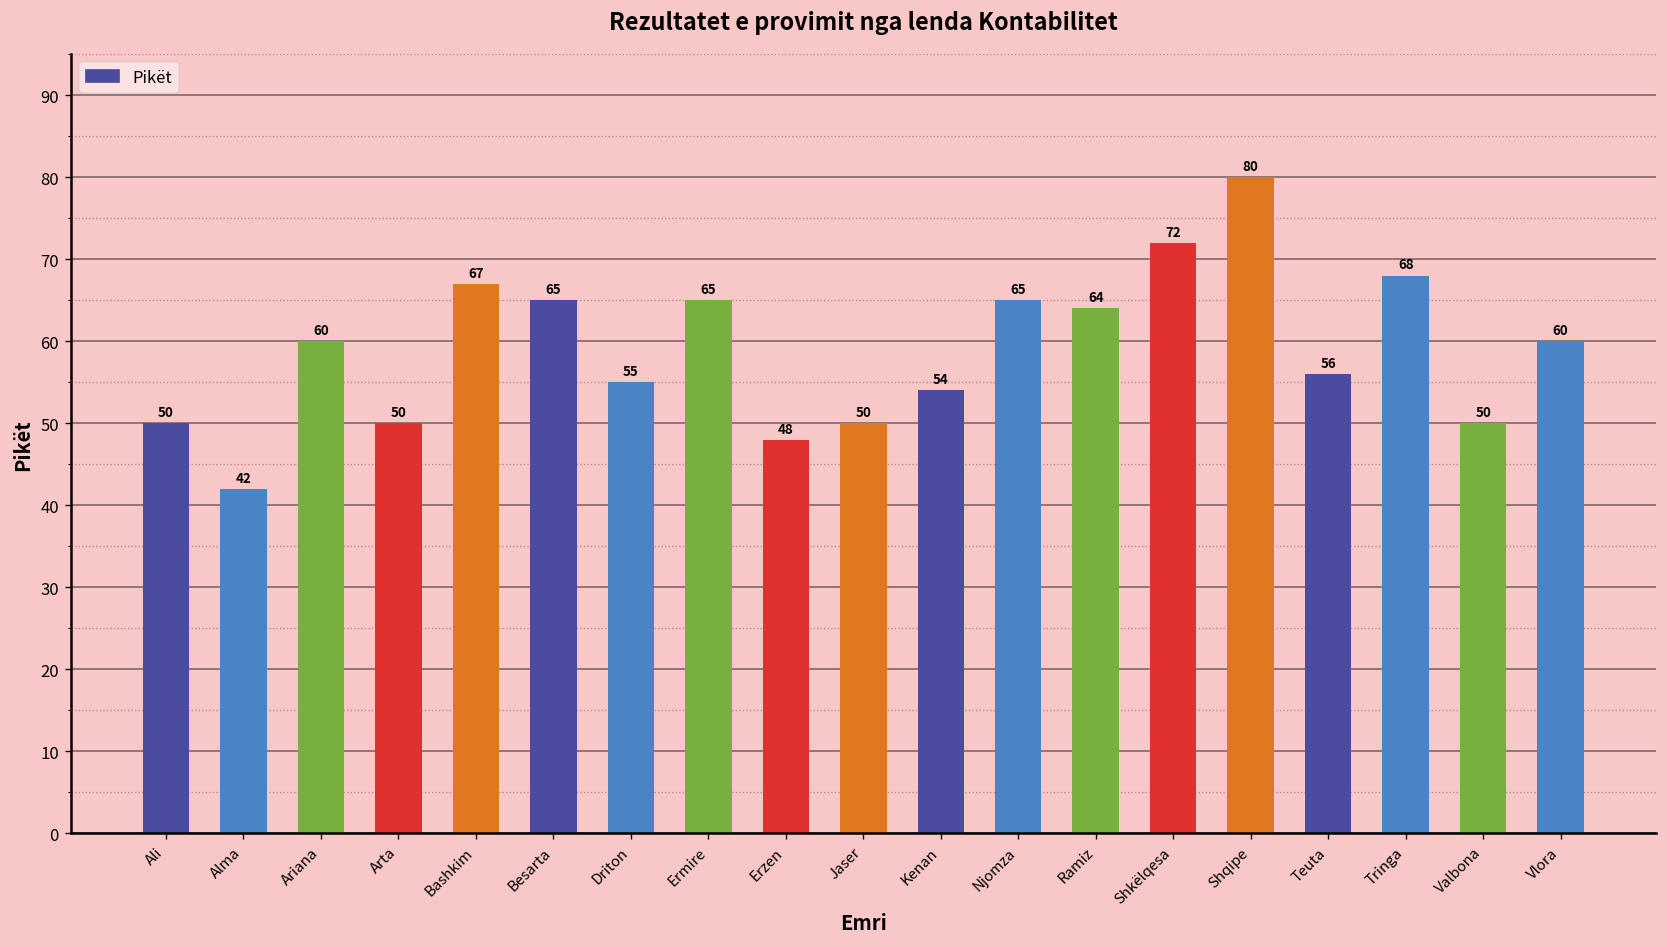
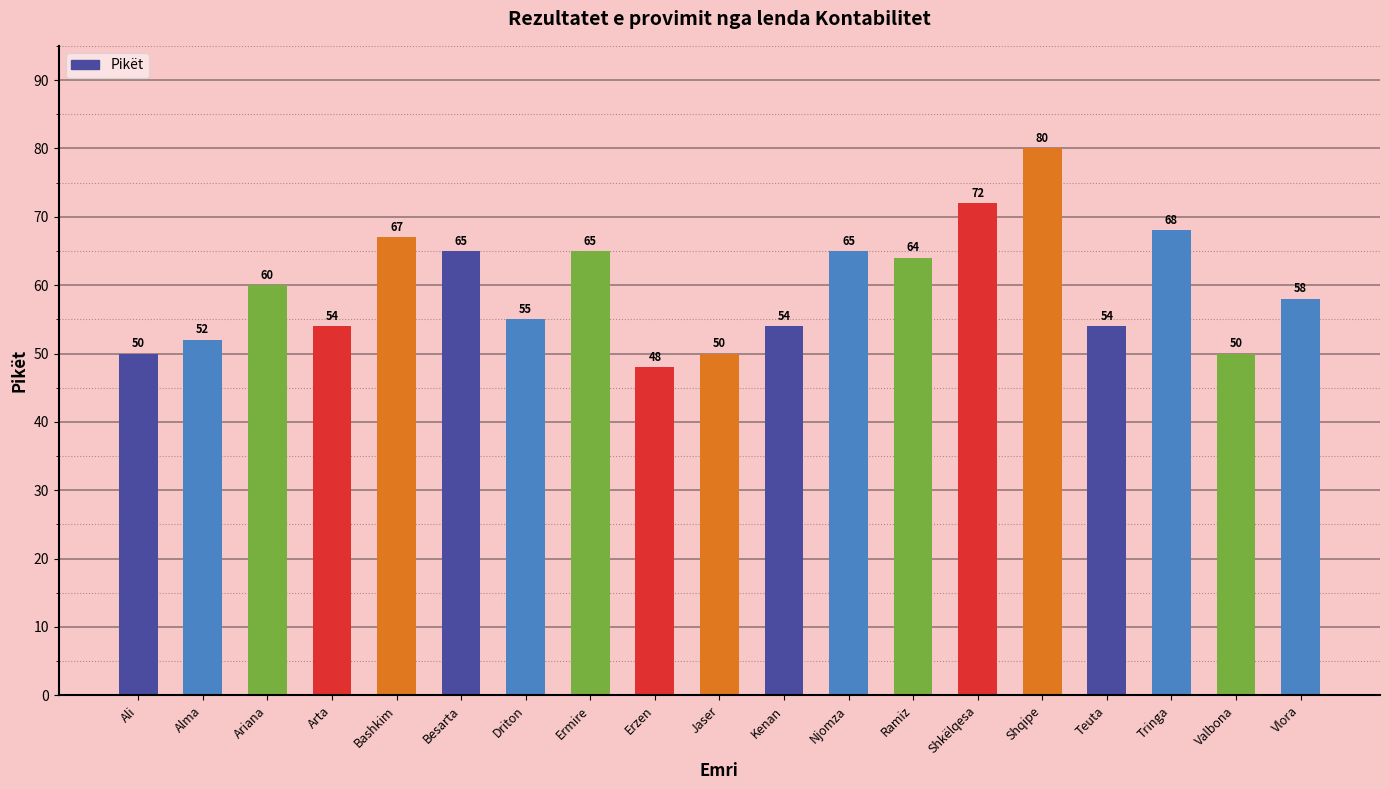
Alma: 42 -> 52
Arta: 50 -> 54
Teuta: 56 -> 54
Vlora: 60 -> 58
